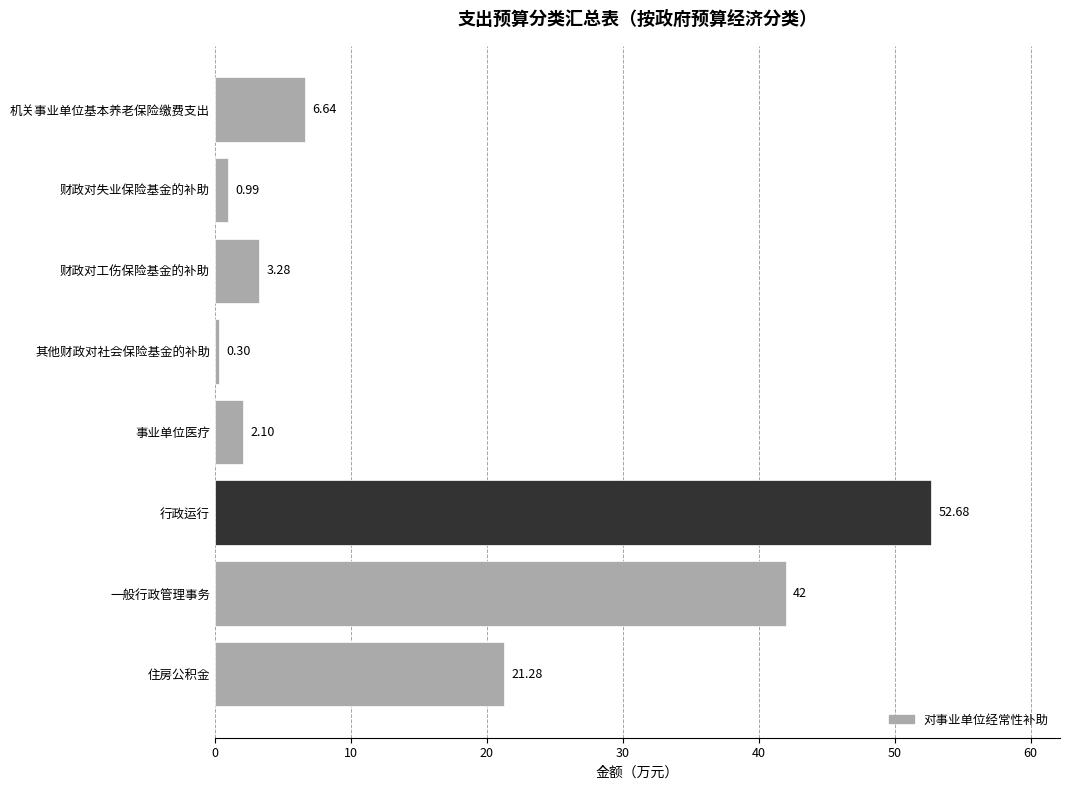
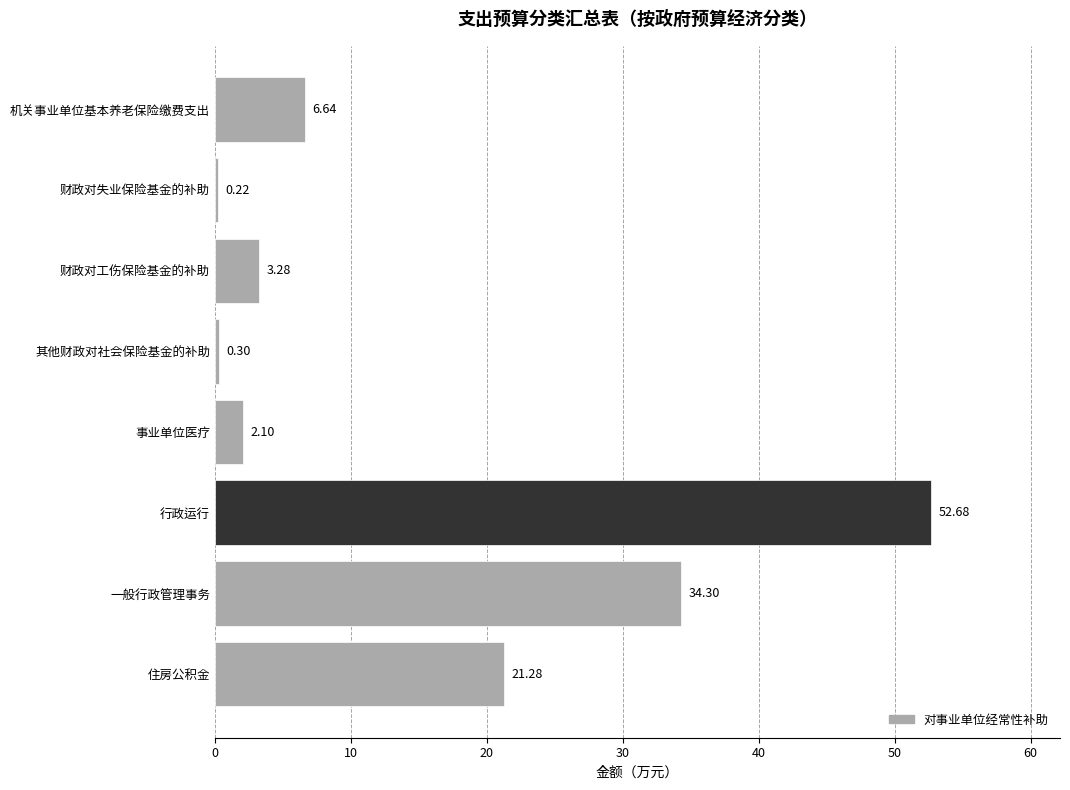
财政对失业保险基金的补助: 0.99 -> 0.22
一般行政管理事务: 42 -> 34.30
